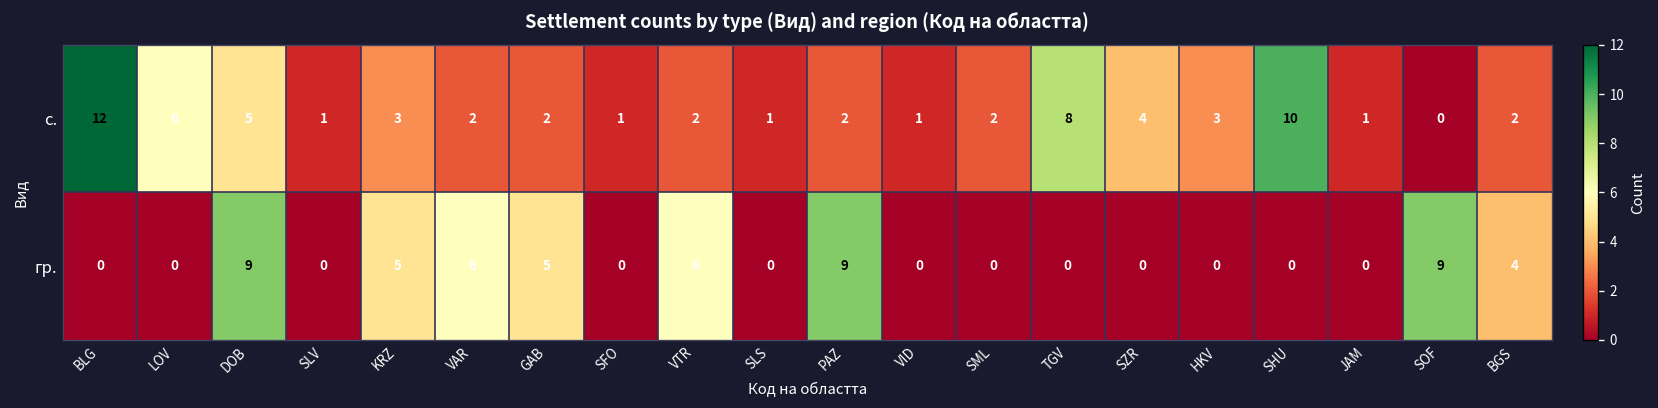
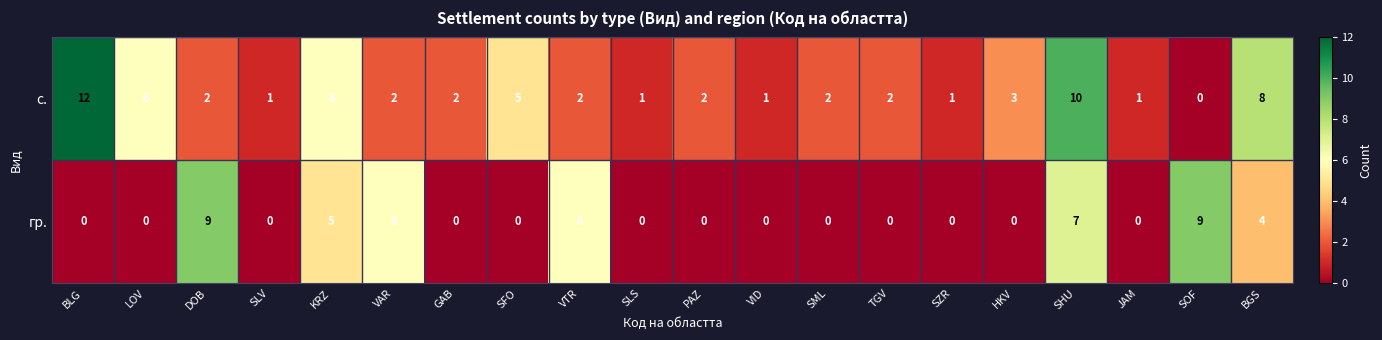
с., DOB: 5 -> 2
с., KRZ: 3 -> 6
с., SFO: 1 -> 5
с., TGV: 8 -> 2
с., SZR: 4 -> 1
с., BGS: 2 -> 8
гр., GAB: 5 -> 0
гр., PAZ: 9 -> 0
гр., SHU: 0 -> 7
